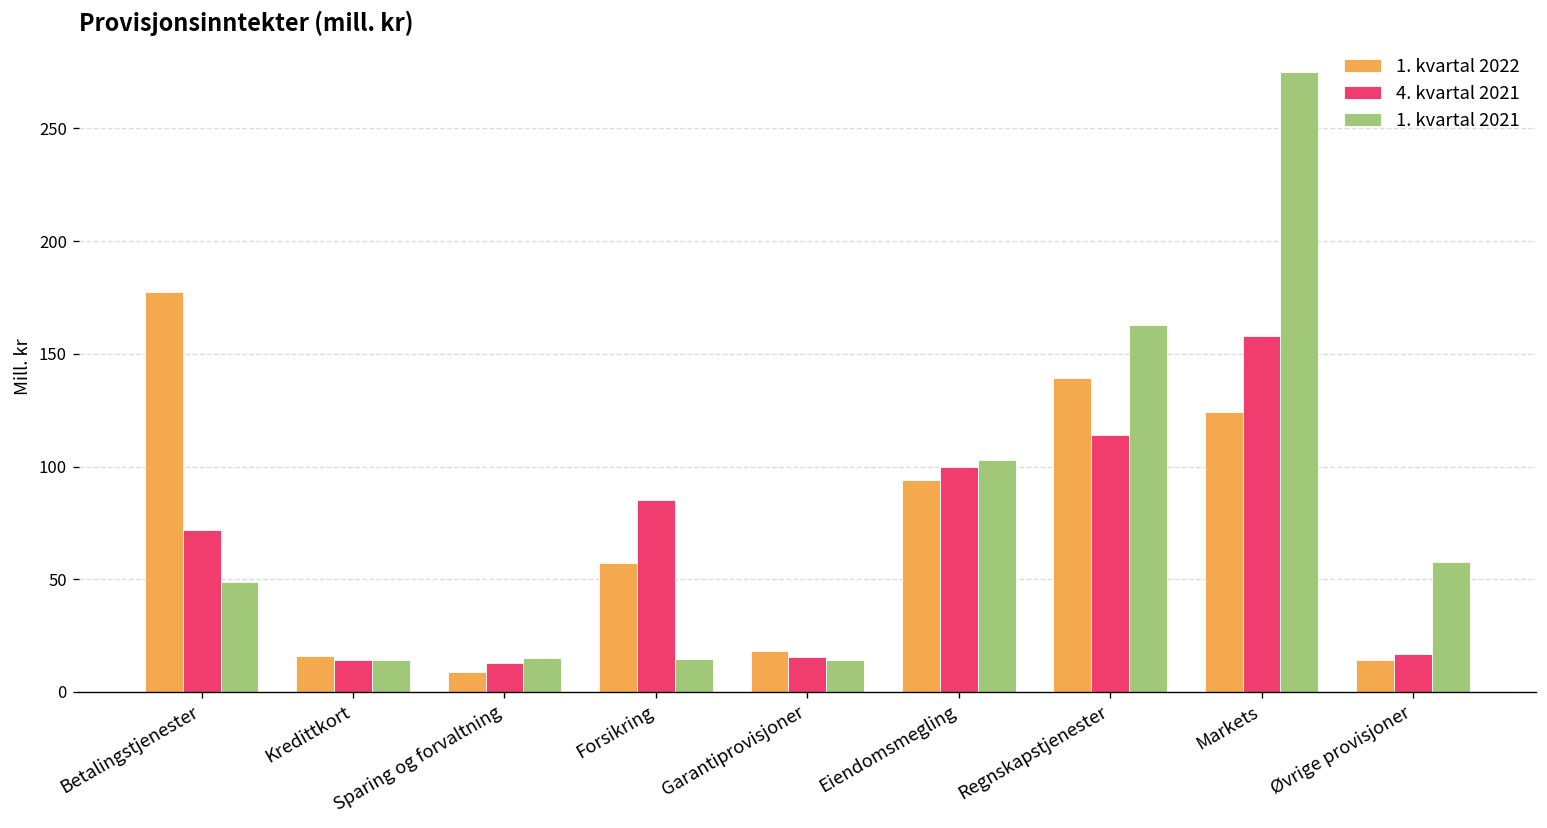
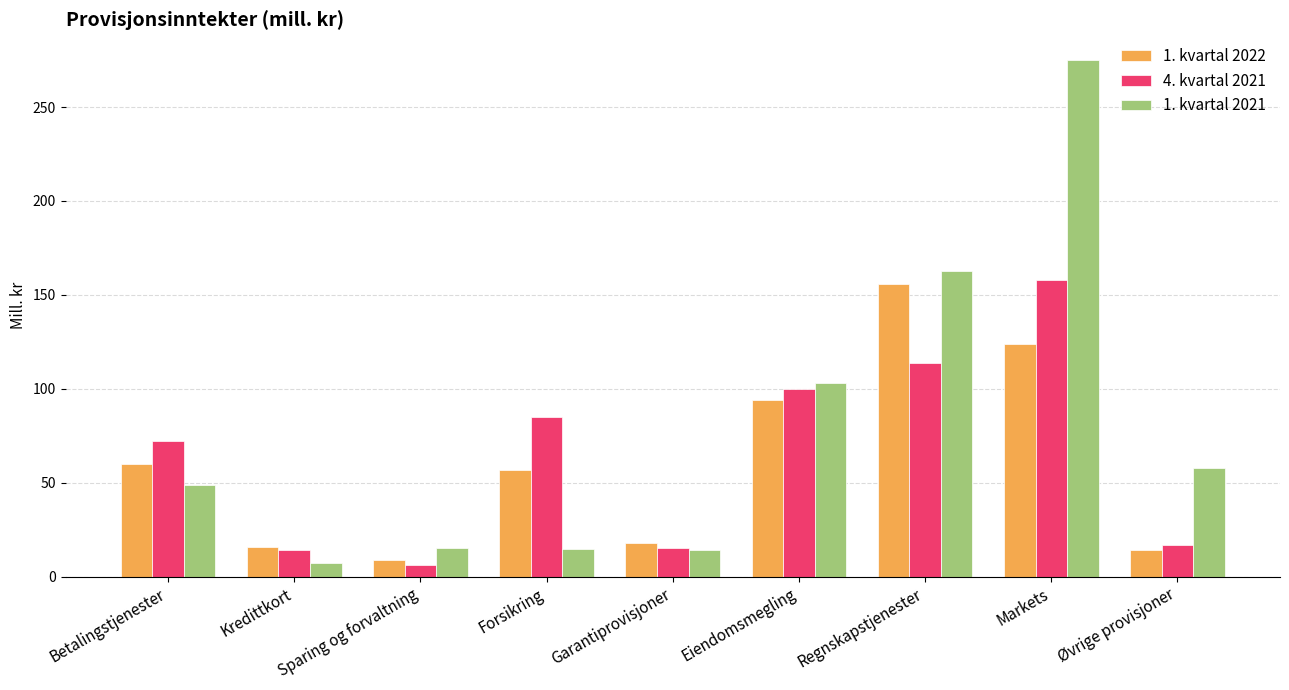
1. kvartal 2022, Betalingstjenester: 177 -> 60
1. kvartal 2021, Kredittkort: 14 -> 7
4. kvartal 2021, Sparing og forvaltning: 13 -> 6
1. kvartal 2022, Regnskapstjenester: 140 -> 156
